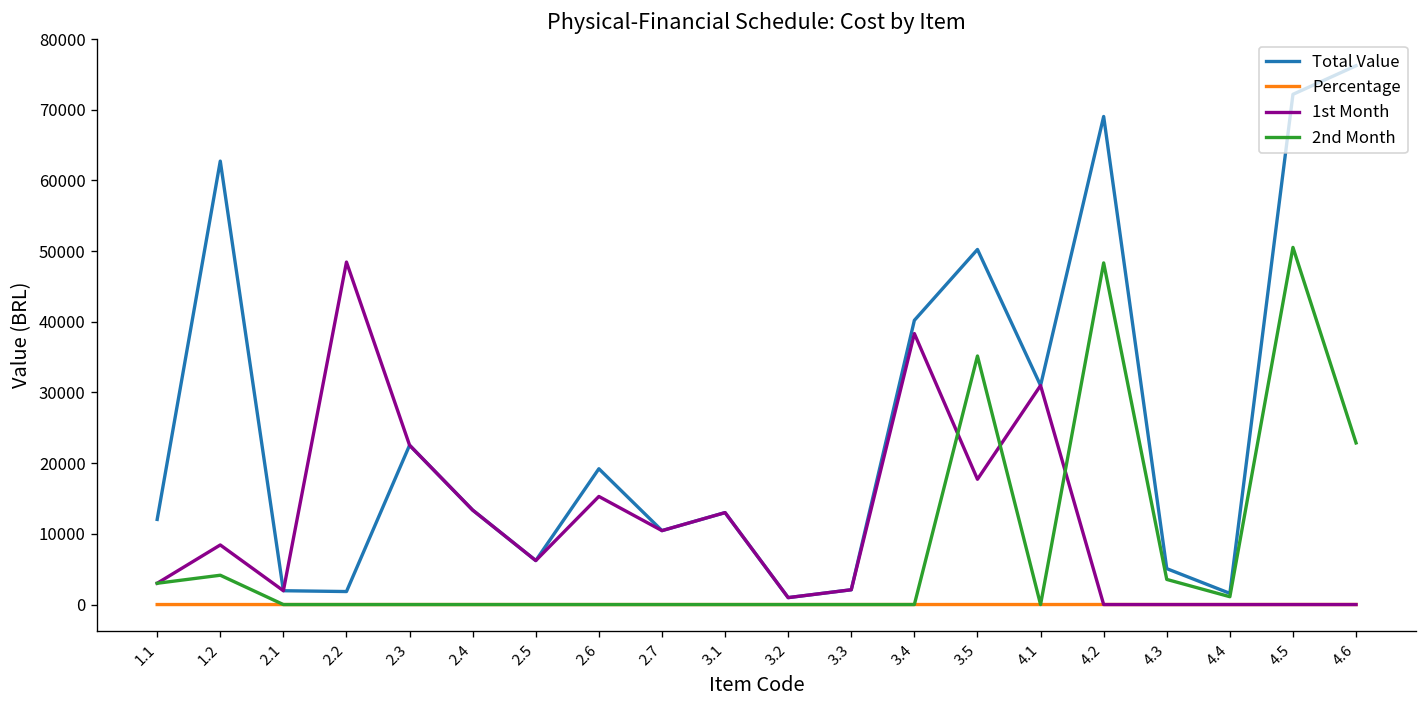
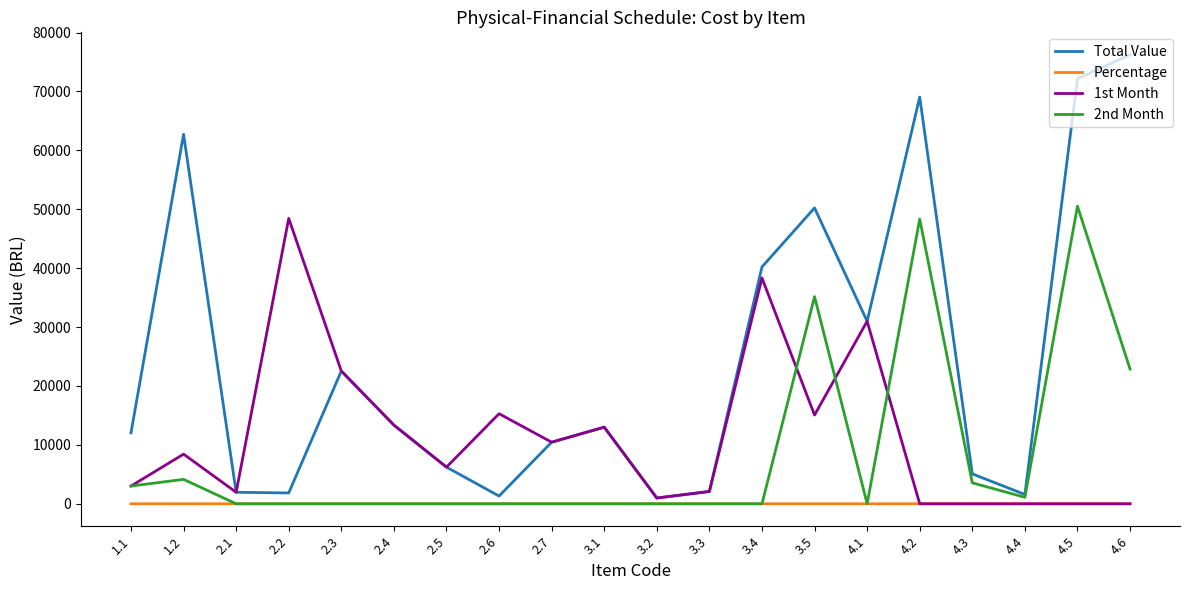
Total Value, 2.6: 19000 -> 1000
1st Month, 3.5: 18000 -> 15000
